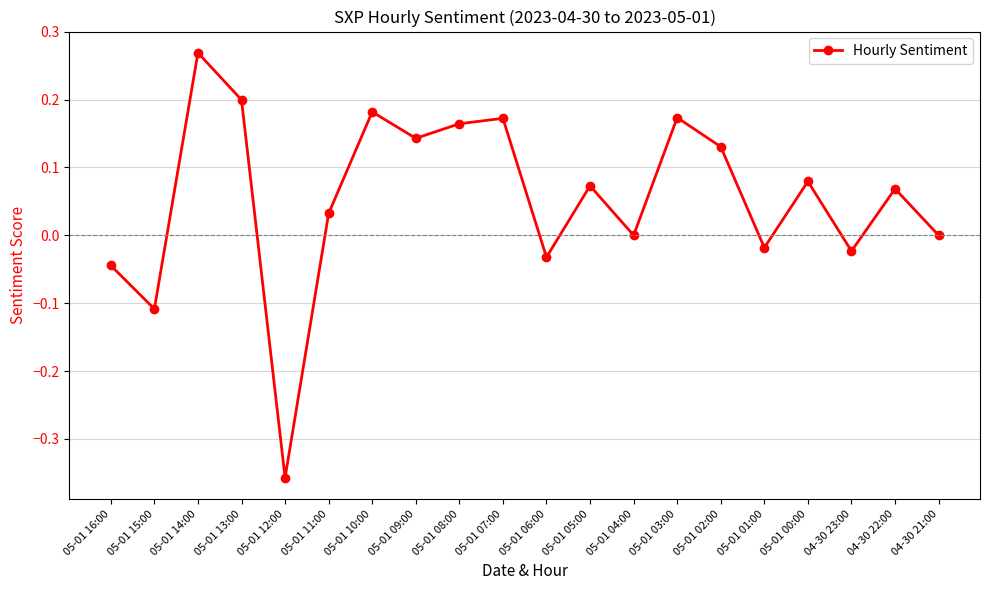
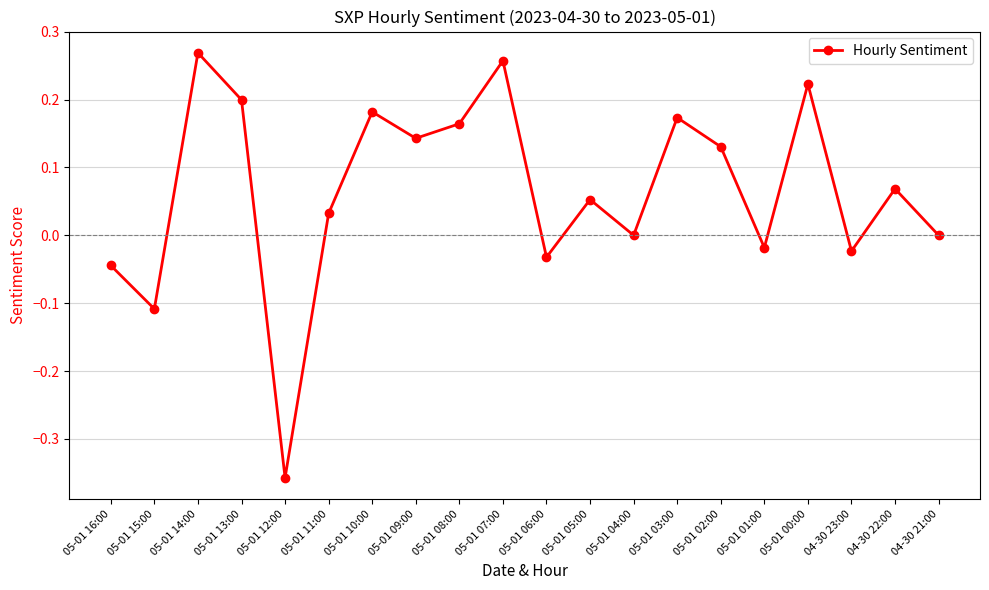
05-01 07:00: 0.17 -> 0.26
05-01 05:00: 0.07 -> 0.05
05-01 00:00: 0.08 -> 0.22
